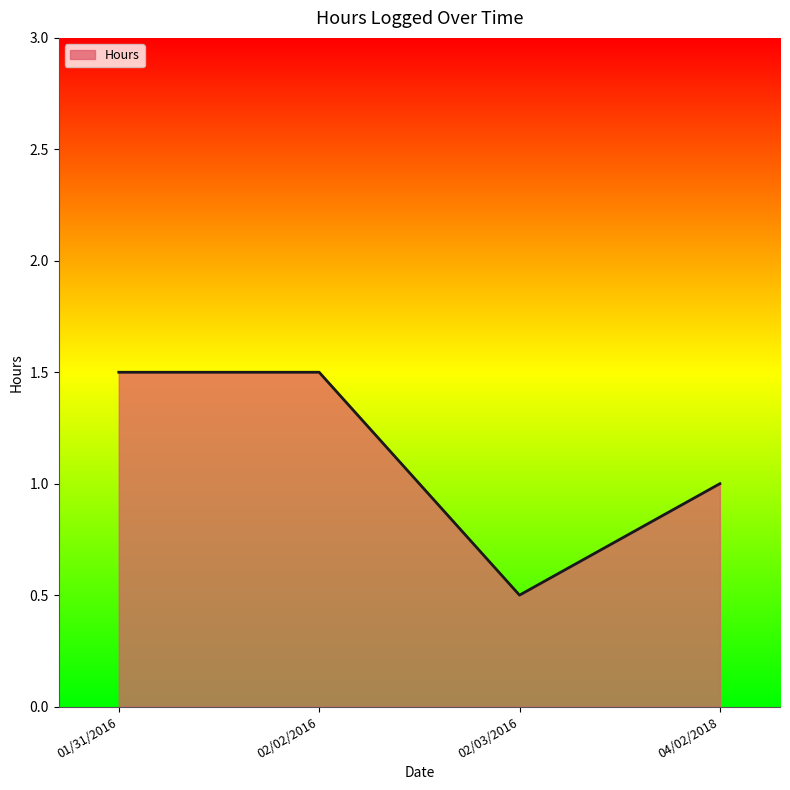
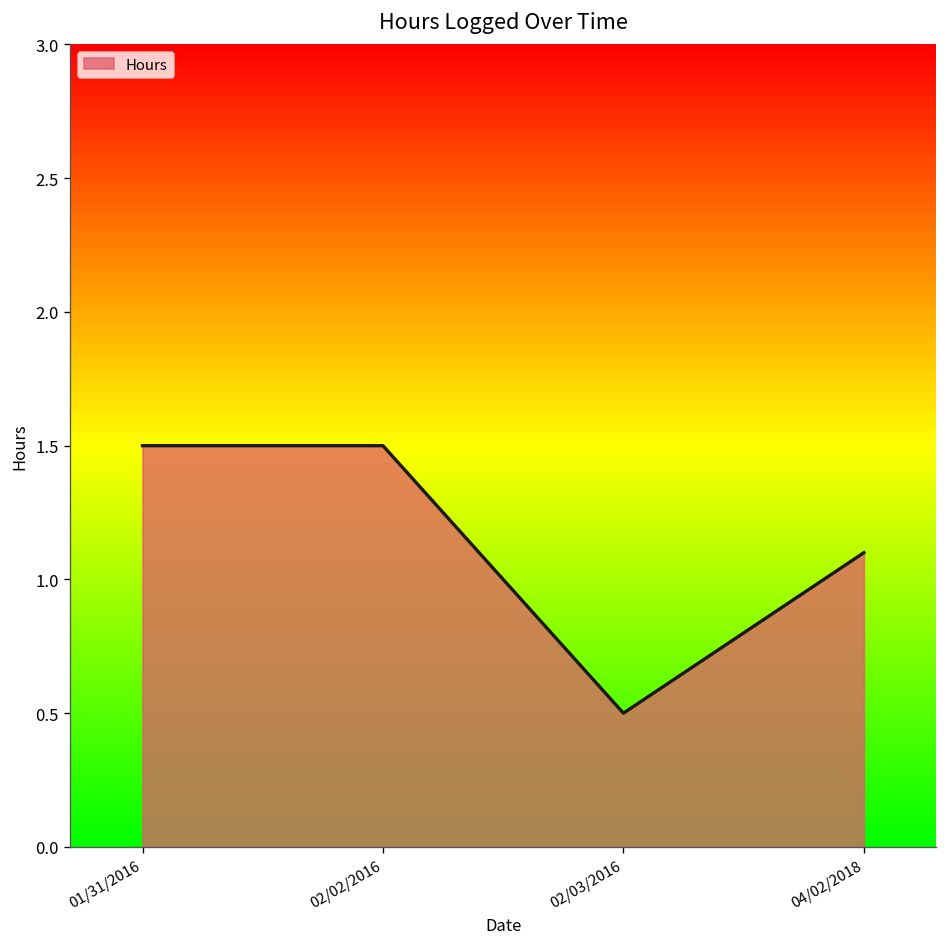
04/02/2018: 1.0 -> 1.1
